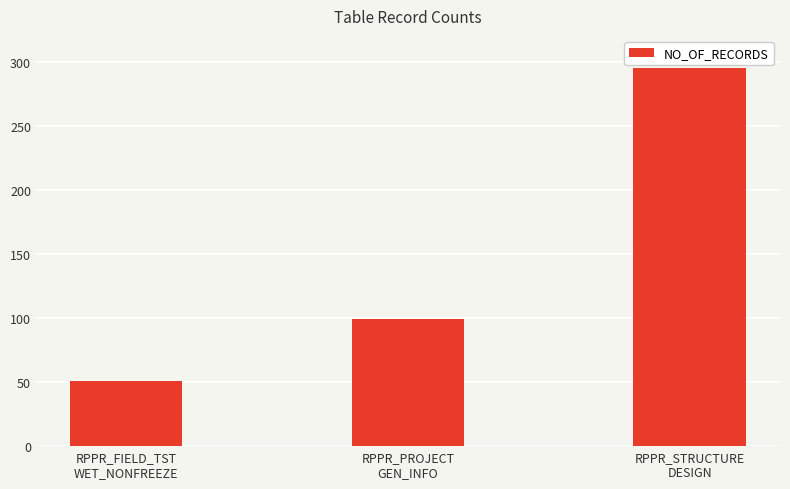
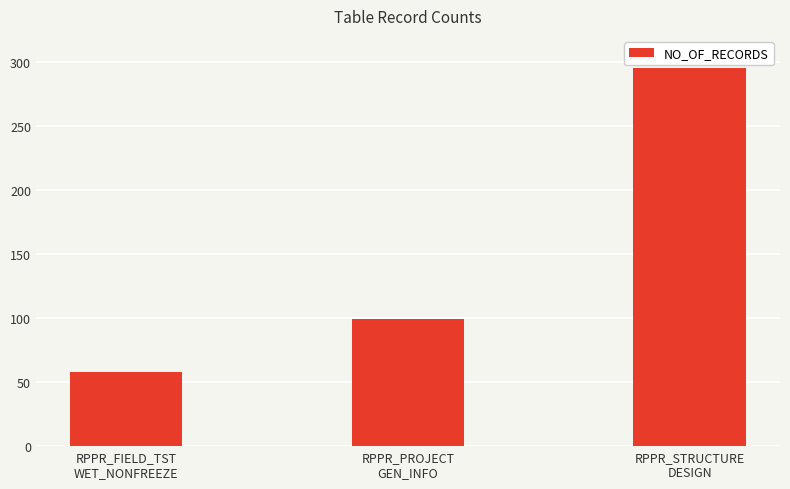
RPPR_FIELD_TST WET_NONFREEZE: 51 -> 58
